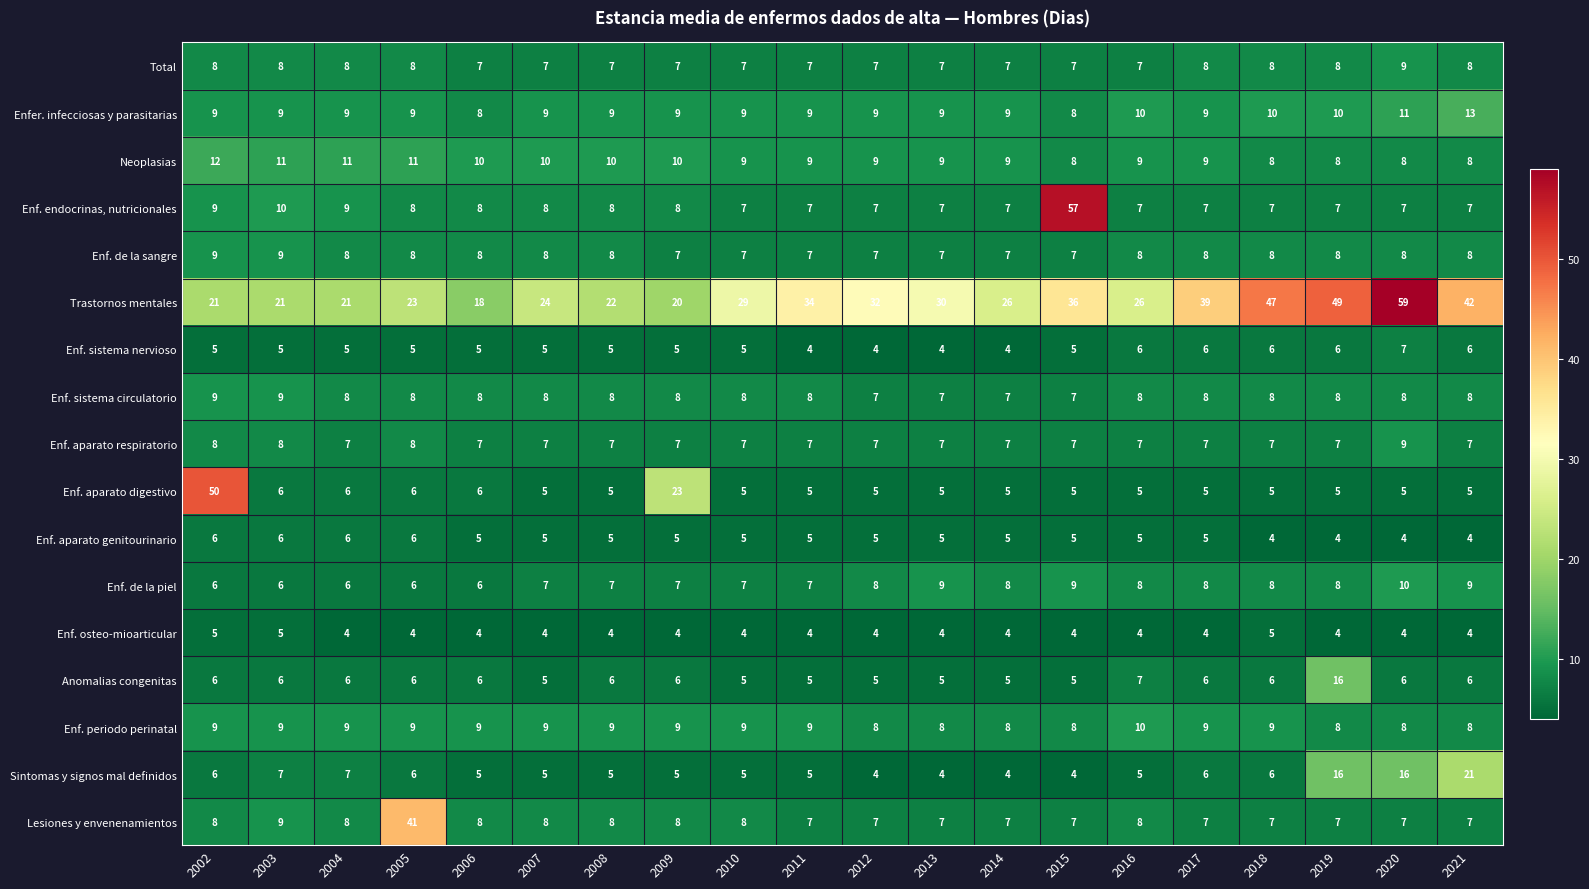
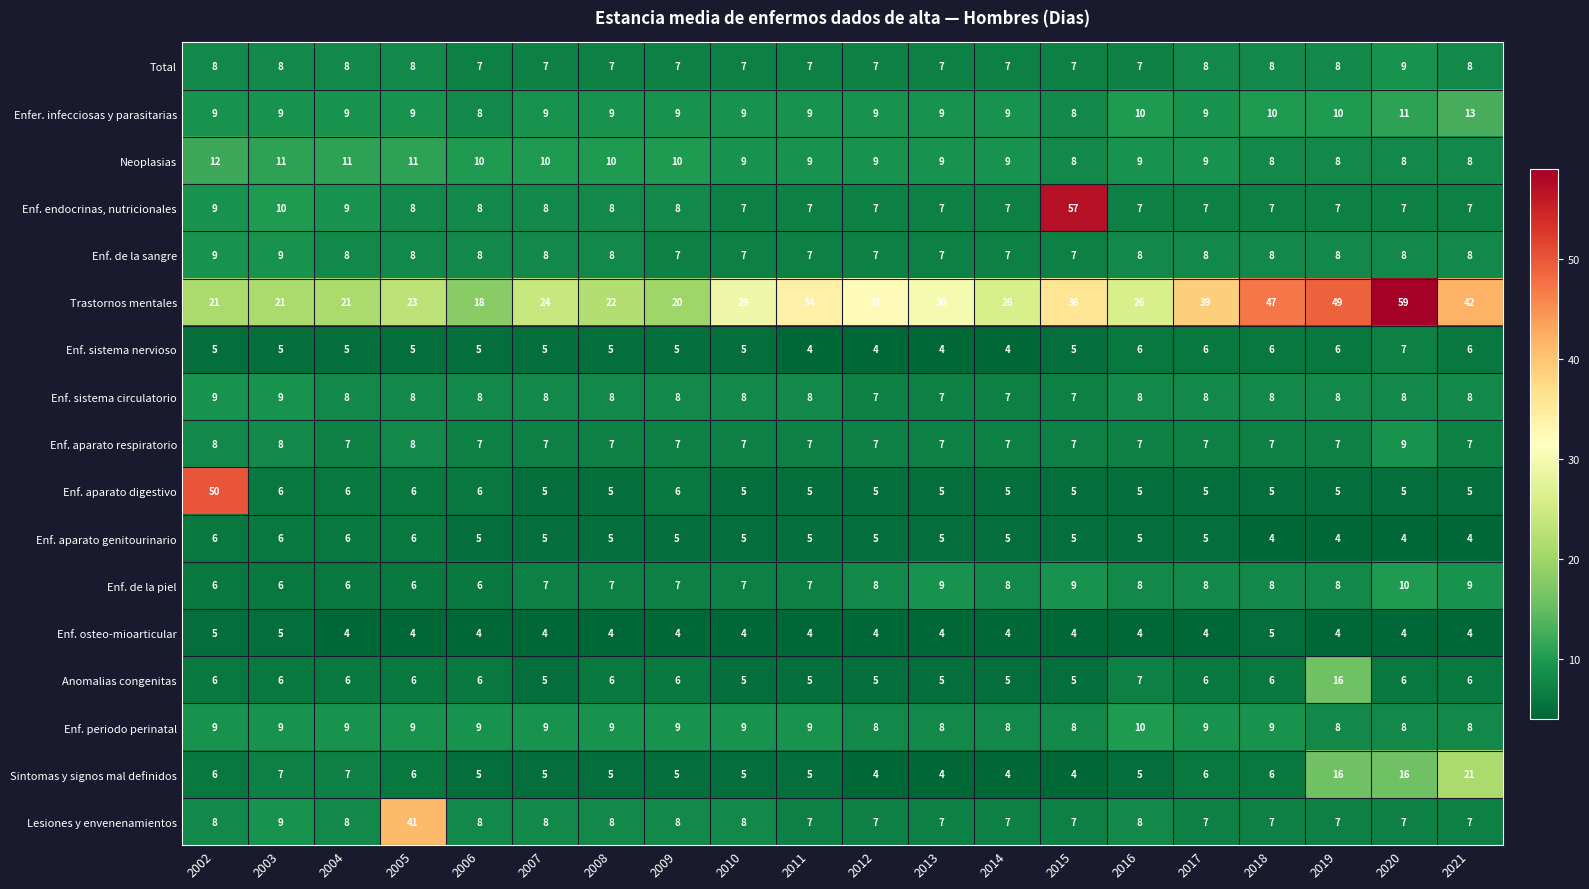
Enf. aparato digestivo, 2009: 23 -> 6
